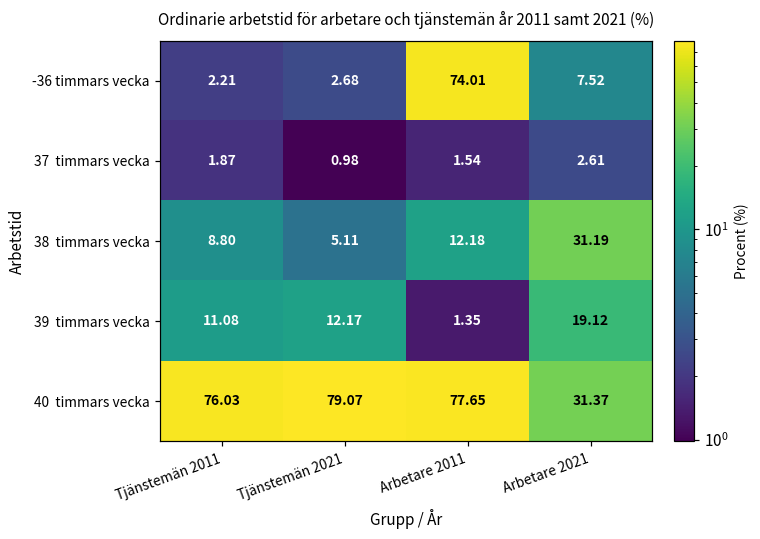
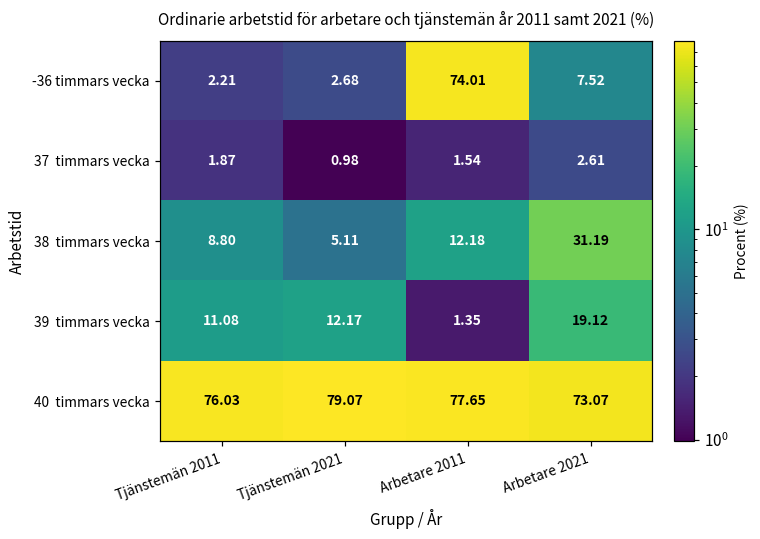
40 timmars vecka, Arbetare 2021: 31.37 -> 73.07
